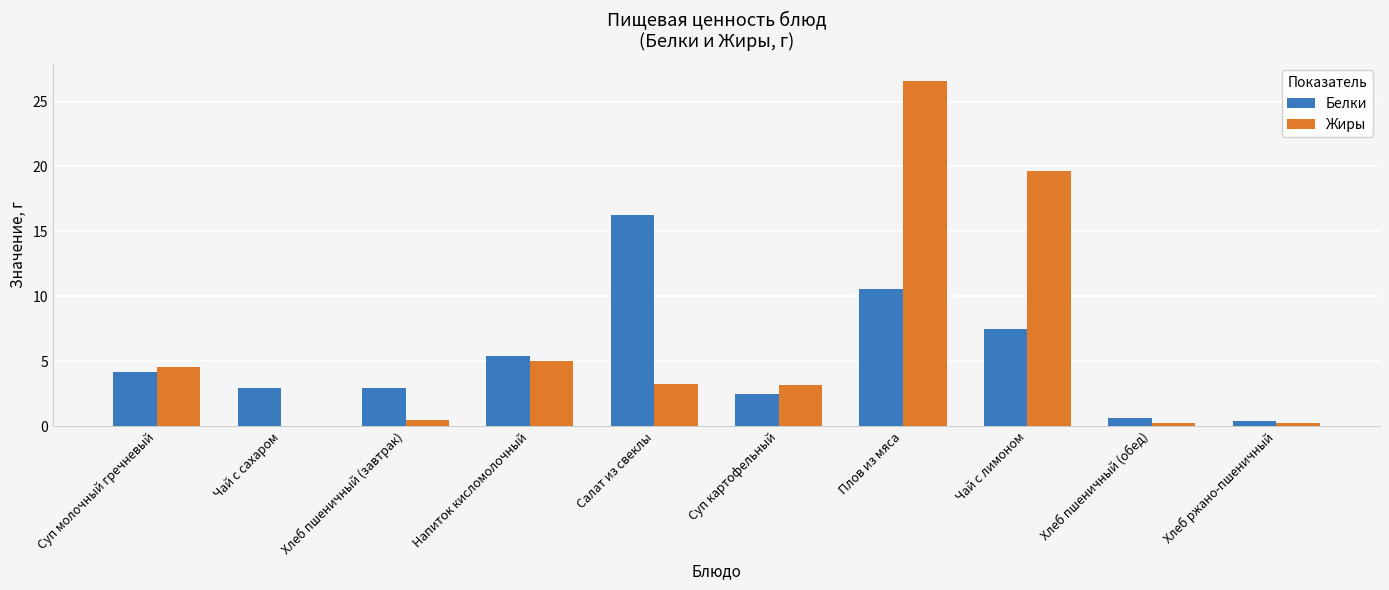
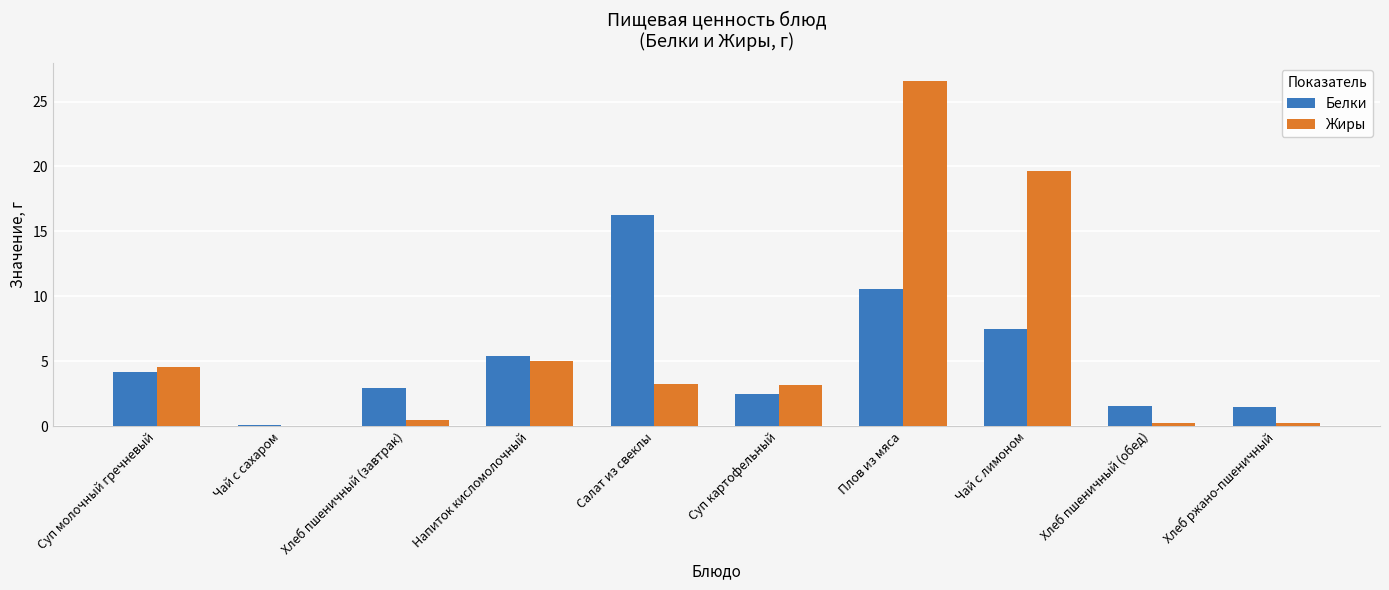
Белки, Чай с сахаром: 2.9 -> 0.1
Белки, Хлеб пшеничный (обед): 0.7 -> 1.5
Белки, Хлеб ржано-пшеничный: 0.4 -> 1.5
